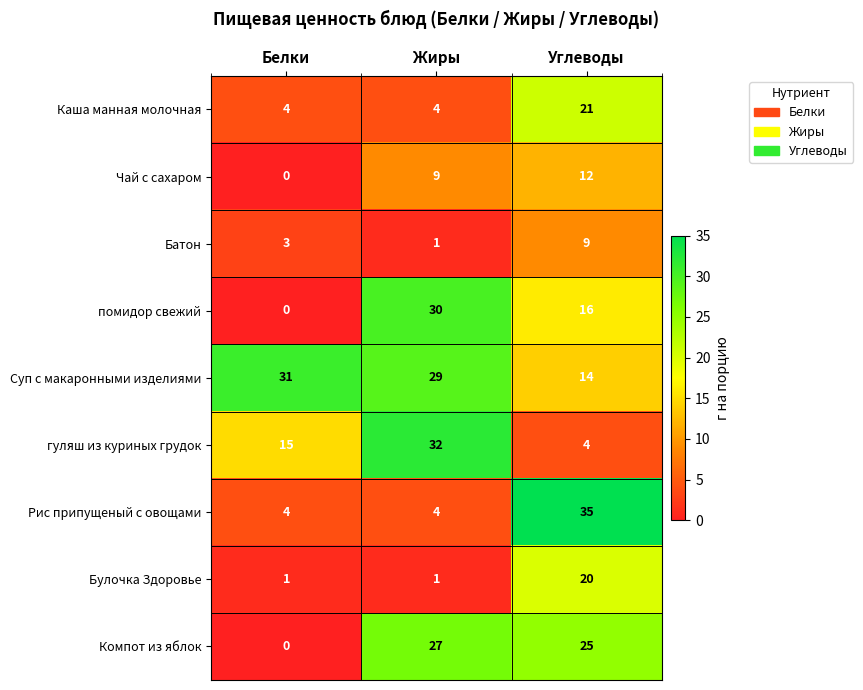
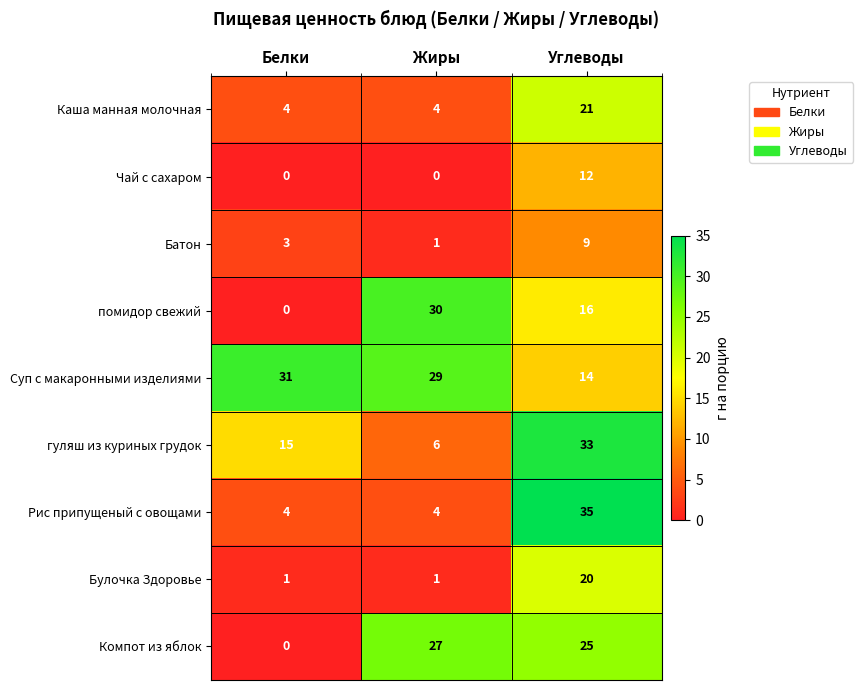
Чай с сахаром, Жиры: 9 -> 0
гуляш из куриных грудок, Жиры: 32 -> 6
гуляш из куриных грудок, Углеводы: 4 -> 33
